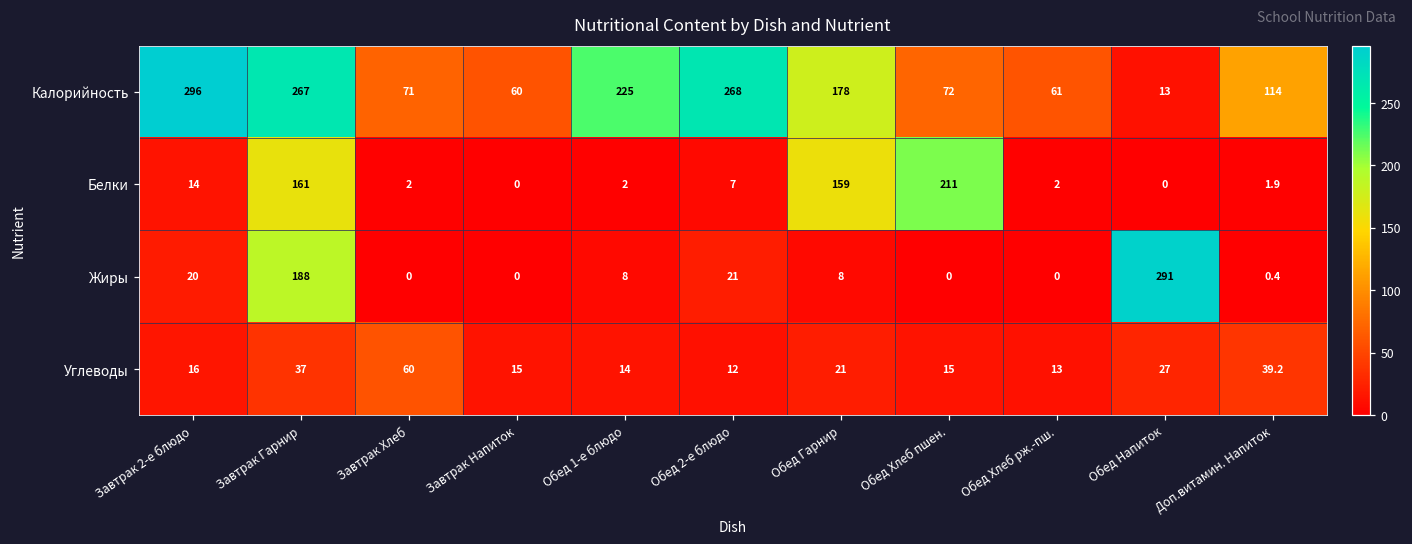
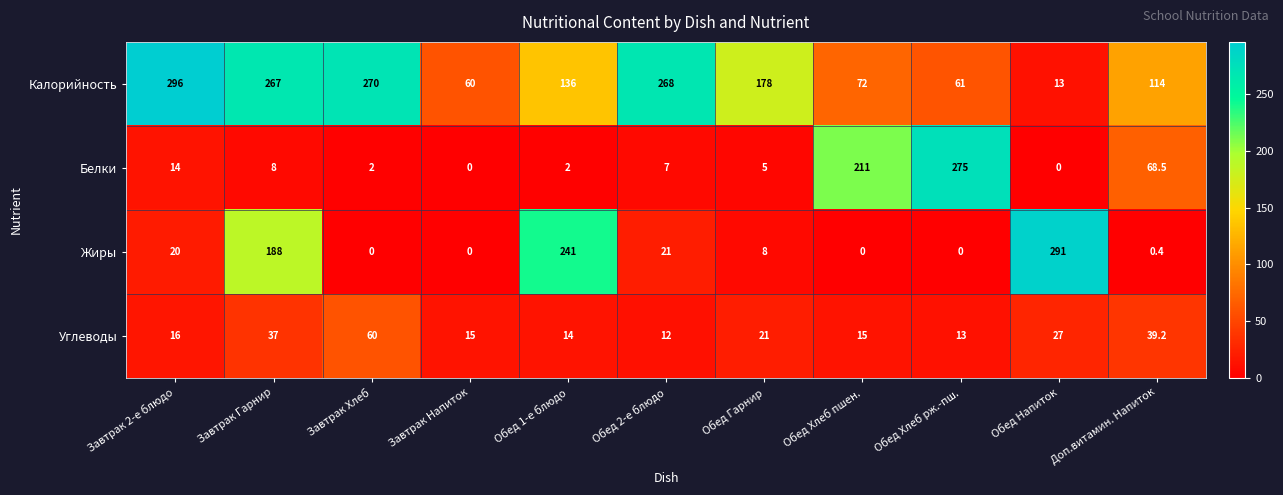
Калорийность, Завтрак Хлеб: 71 -> 270
Калорийность, Обед 1-е блюдо: 225 -> 136
Белки, Завтрак Гарнир: 161 -> 8
Белки, Обед Гарнир: 159 -> 5
Белки, Обед Хлеб рж.-пш.: 2 -> 275
Белки, Доп.витамин. Напиток: 1.9 -> 68.5
Жиры, Обед 1-е блюдо: 8 -> 241
